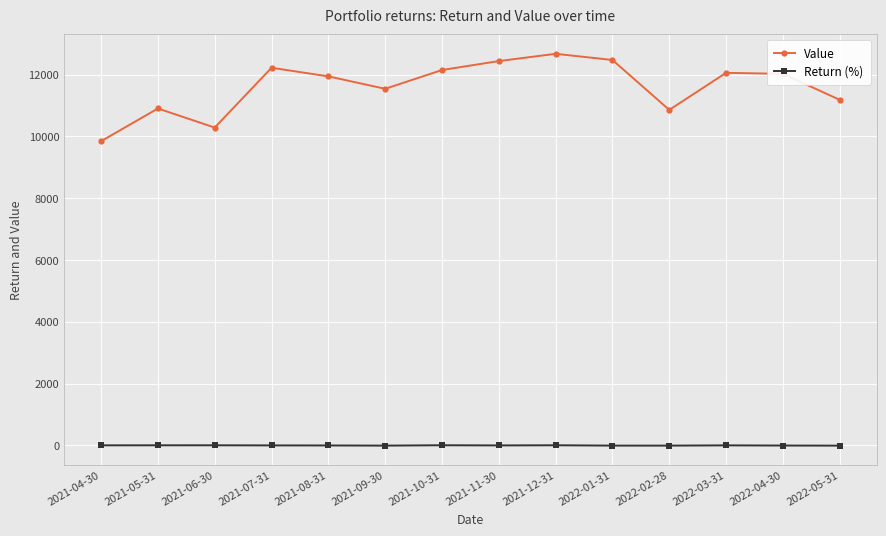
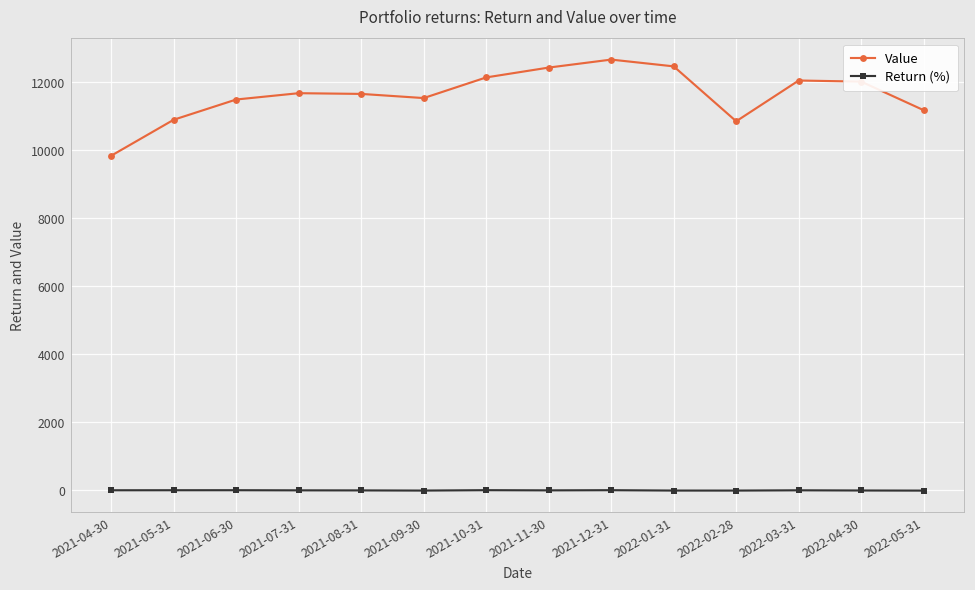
Value, 2021-06-30: 10300 -> 11500
Value, 2021-07-31: 12200 -> 11700
Value, 2021-08-31: 11900 -> 11700
